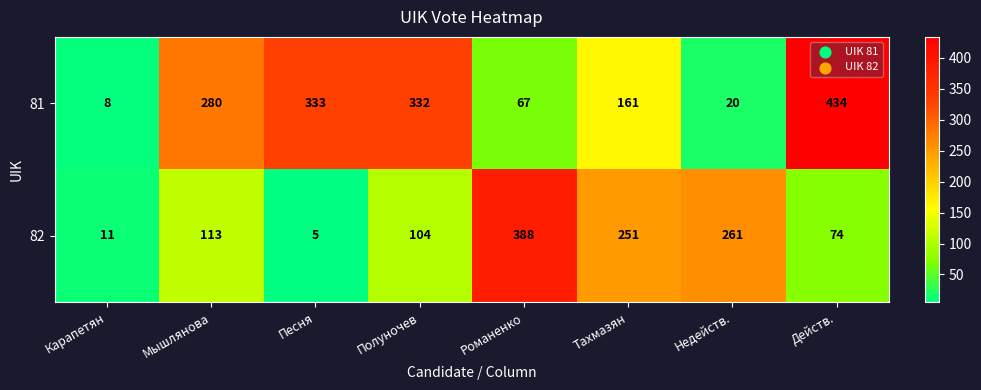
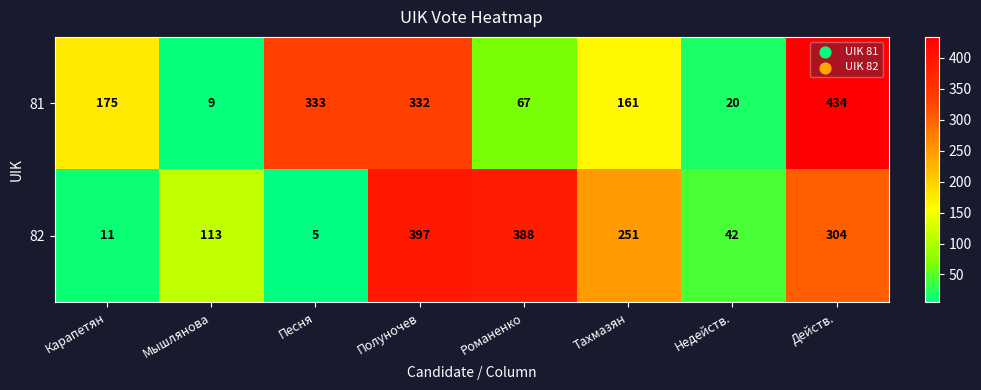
81, Карапетян: 8 -> 175
81, Мышлянова: 280 -> 9
82, Полуночев: 104 -> 397
82, Недейств.: 261 -> 42
82, Действ.: 74 -> 304
